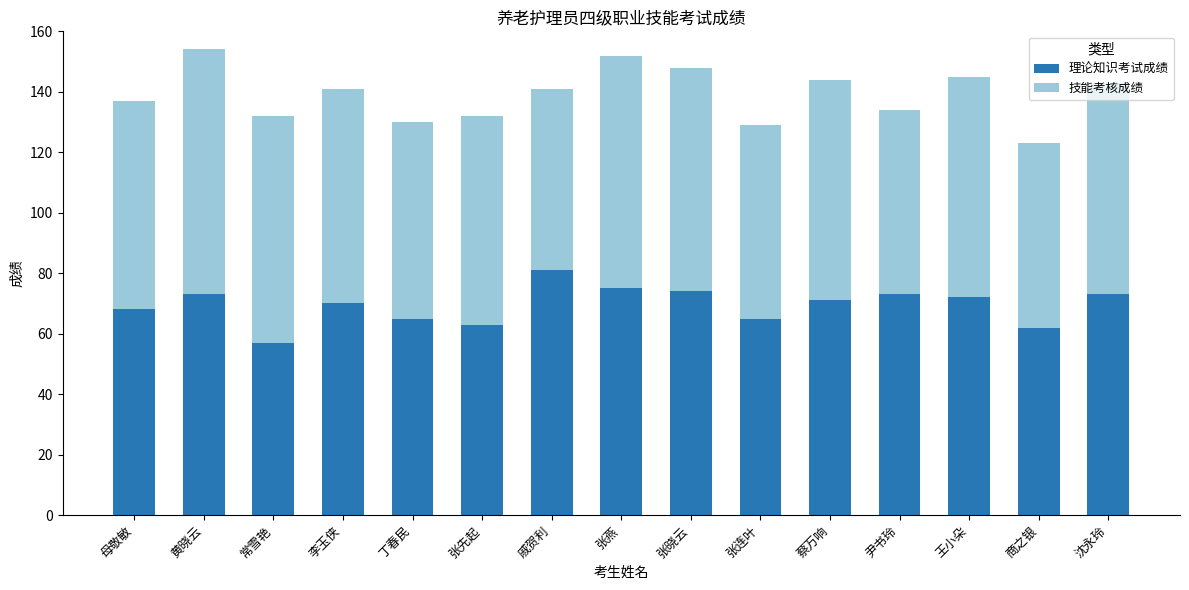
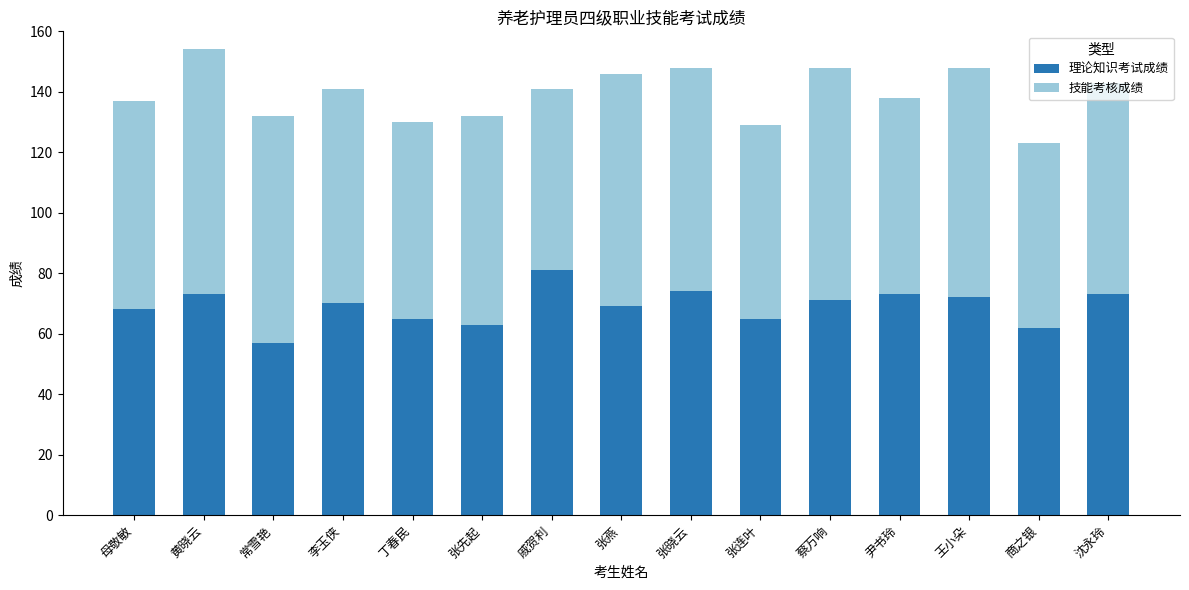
理论知识考试成绩, 张燕: 75 -> 69
技能考核成绩, 蔡万响: 73 -> 77
技能考核成绩, 尹书玲: 61 -> 65
技能考核成绩, 王小朵: 73 -> 76
